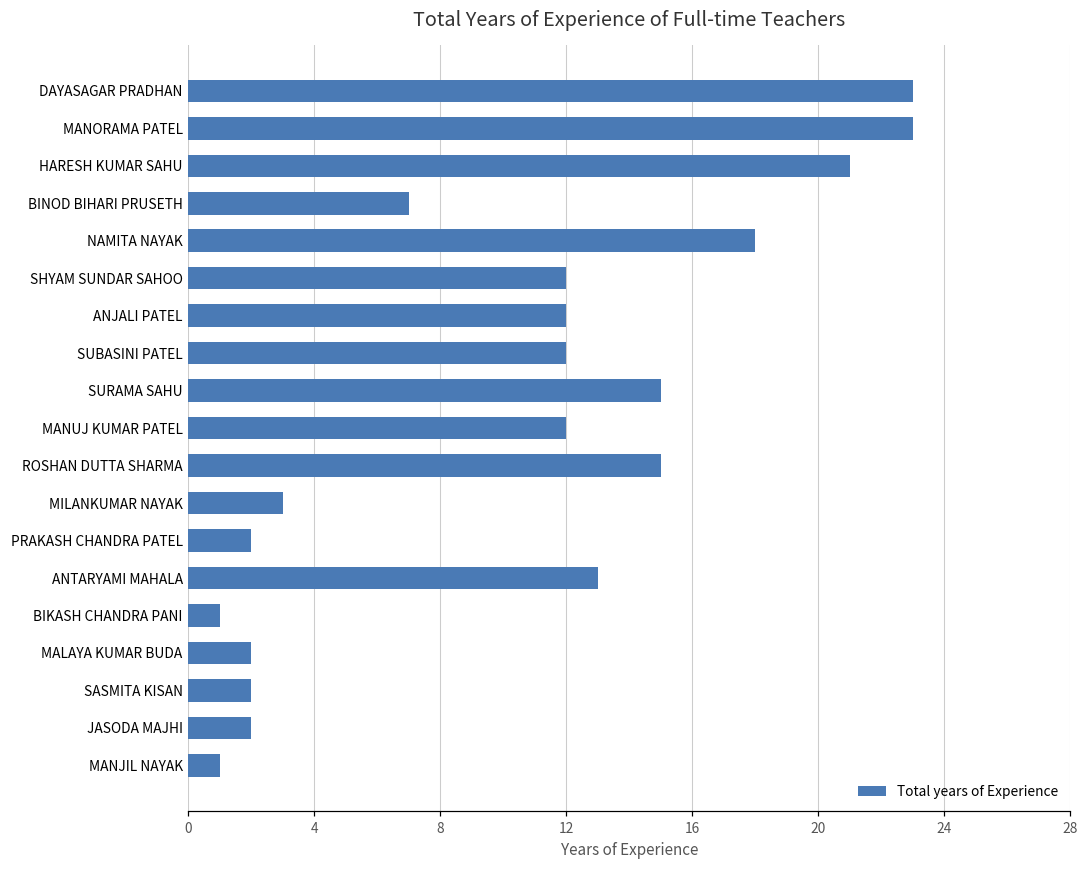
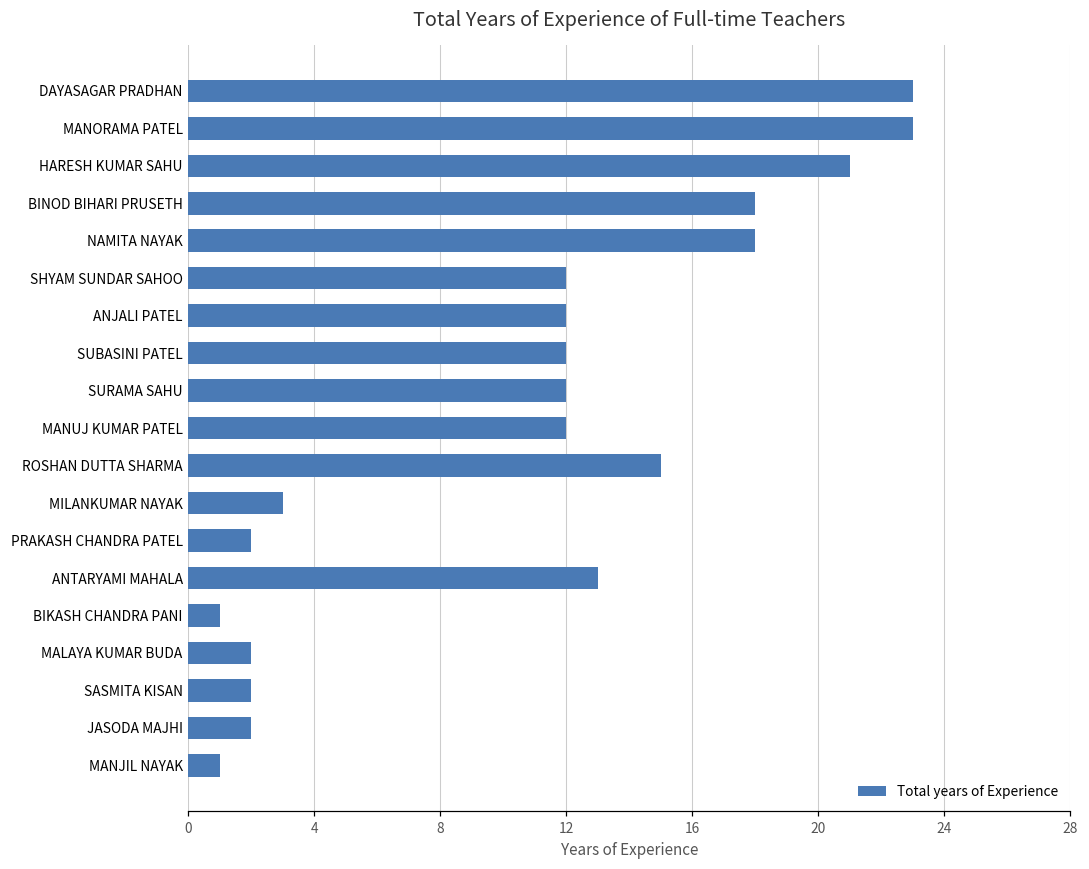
BINOD BIHARI PRUSETH: 7 -> 18
SURAMA SAHU: 15 -> 12
